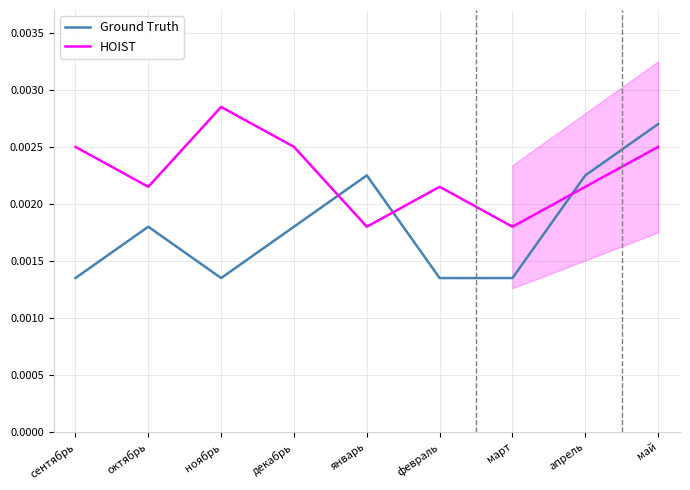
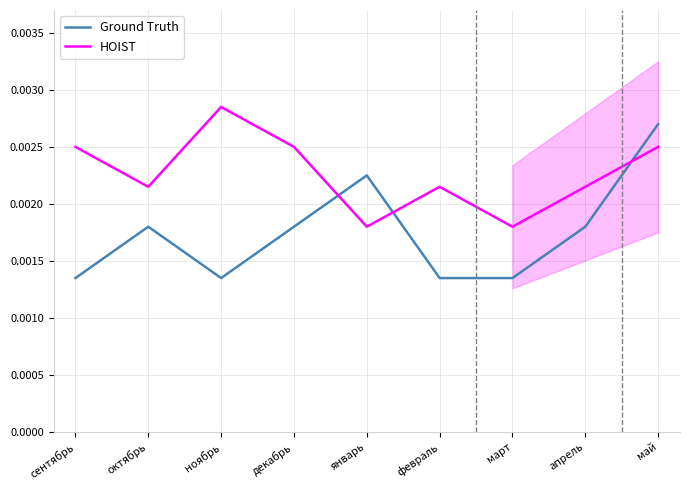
Ground Truth, апрель: 0.00225 -> 0.00180
